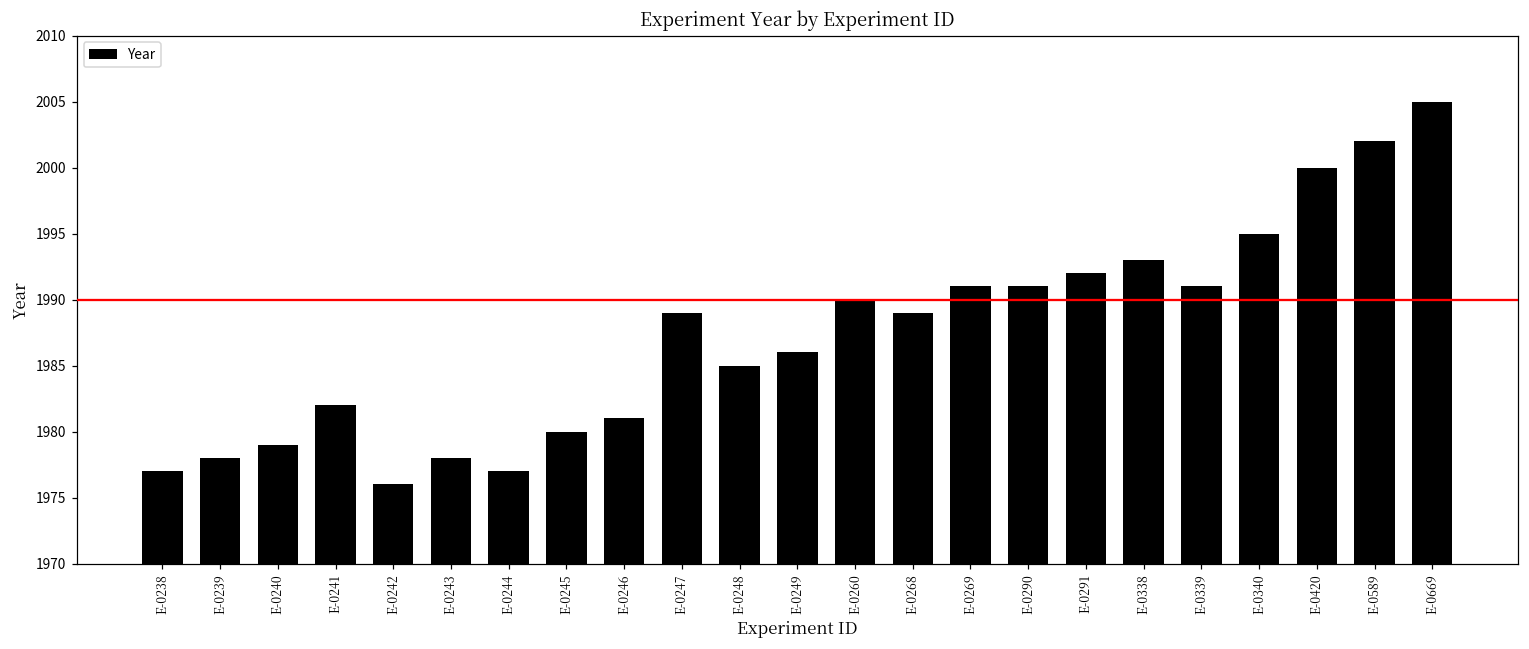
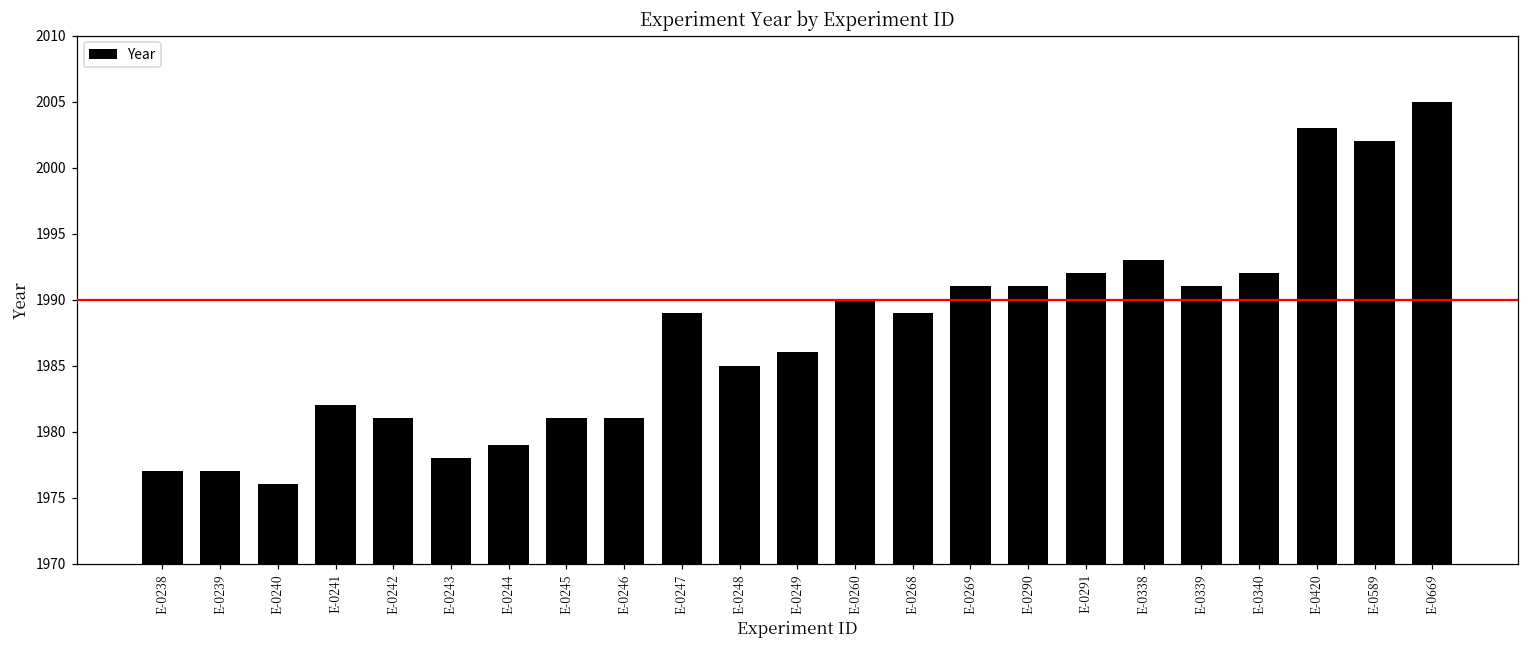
E-0239: 1978 -> 1977
E-0240: 1979 -> 1976
E-0242: 1976 -> 1981
E-0244: 1977 -> 1979
E-0245: 1980 -> 1981
E-0340: 1995 -> 1992
E-0420: 2000 -> 2003
